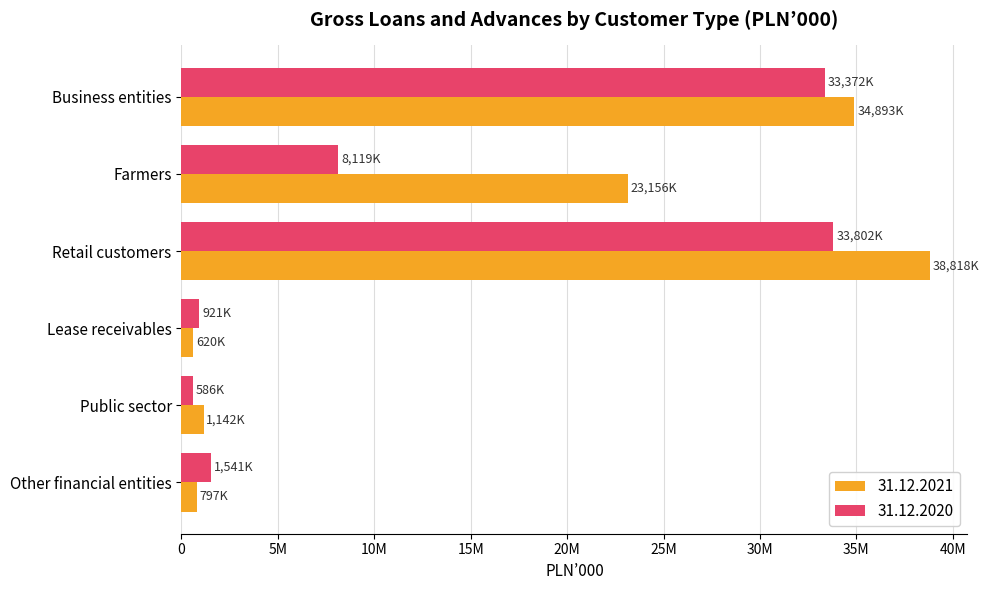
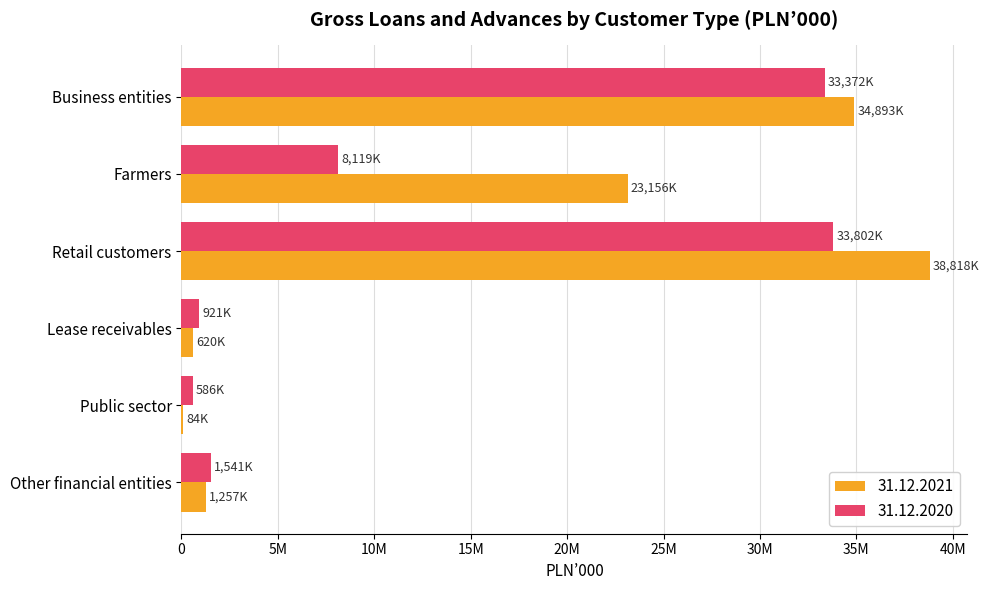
31.12.2021, Public sector: 1,142K -> 84K
31.12.2021, Other financial entities: 797K -> 1,257K
